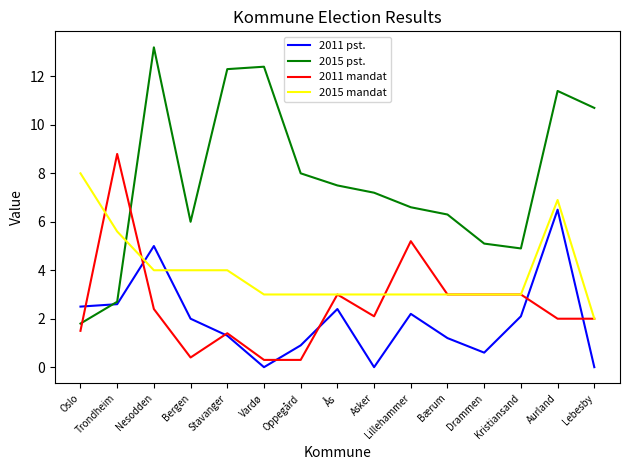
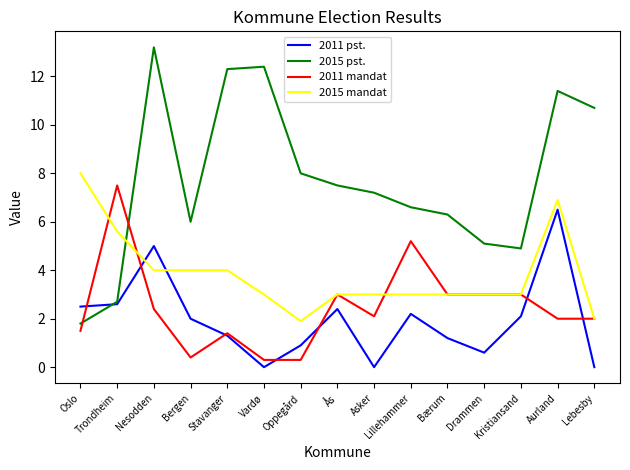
2011 mandat, Trondheim: 8.8 -> 7.5
2015 mandat, Oppegård: 3.0 -> 1.9
